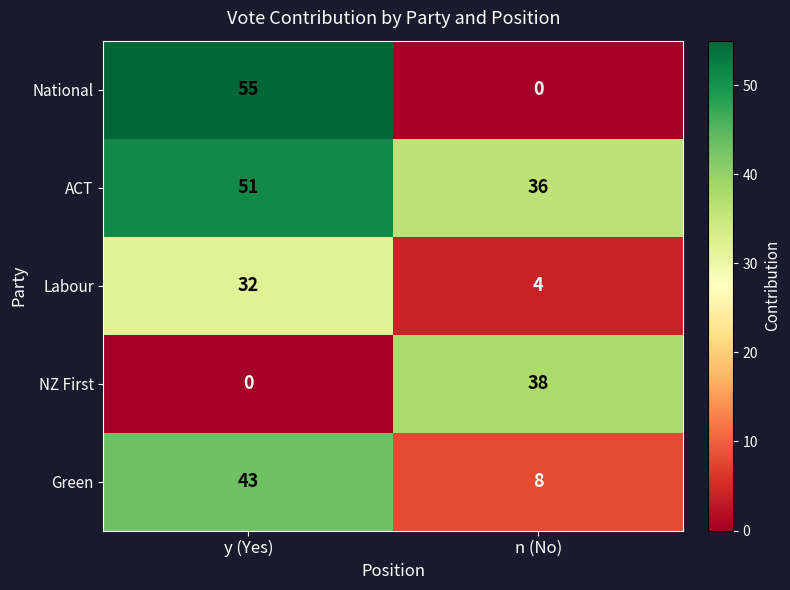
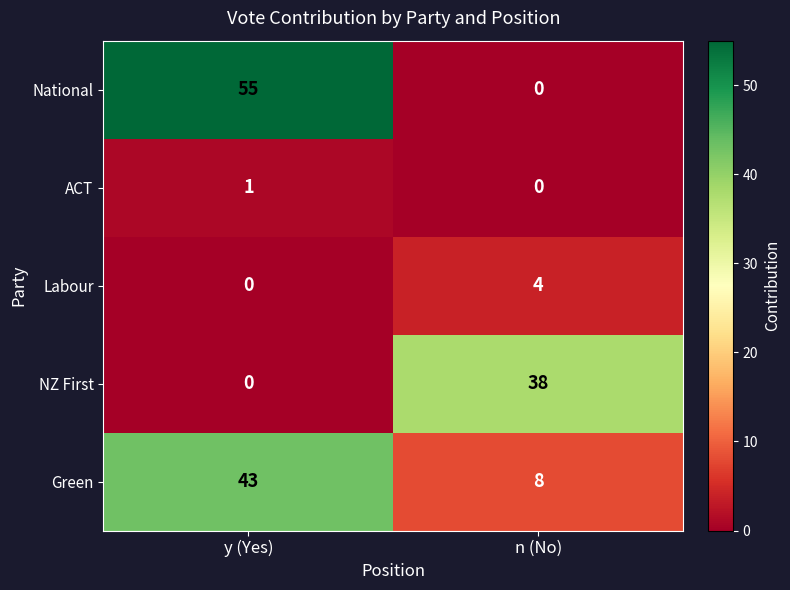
ACT, y (Yes): 51 -> 1
ACT, n (No): 36 -> 0
Labour, y (Yes): 32 -> 0
